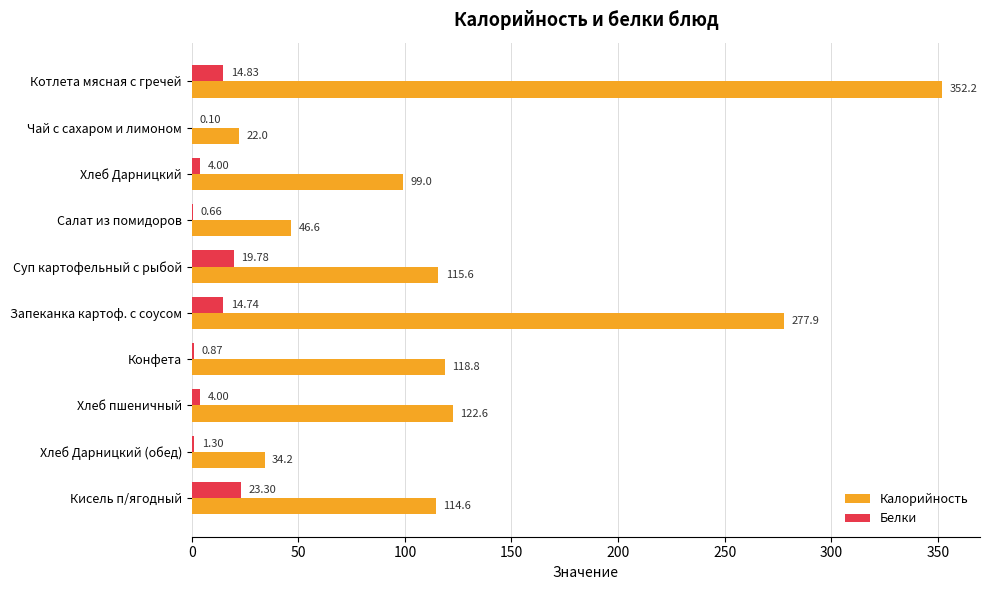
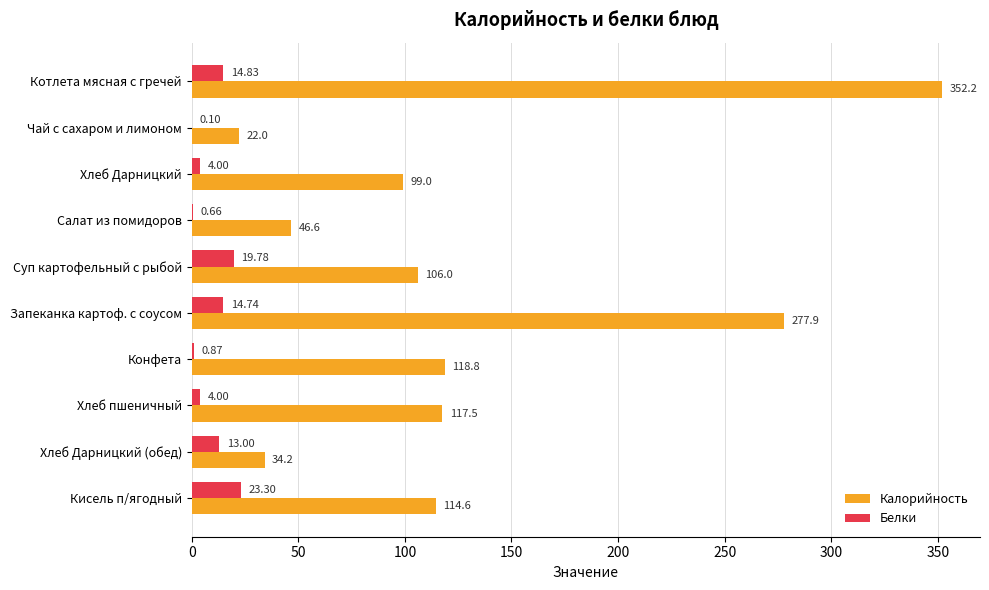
Калорийность, Суп картофельный с рыбой: 115.6 -> 106.0
Калорийность, Хлеб пшеничный: 122.6 -> 117.5
Белки, Хлеб Дарницкий (обед): 1.30 -> 13.00
